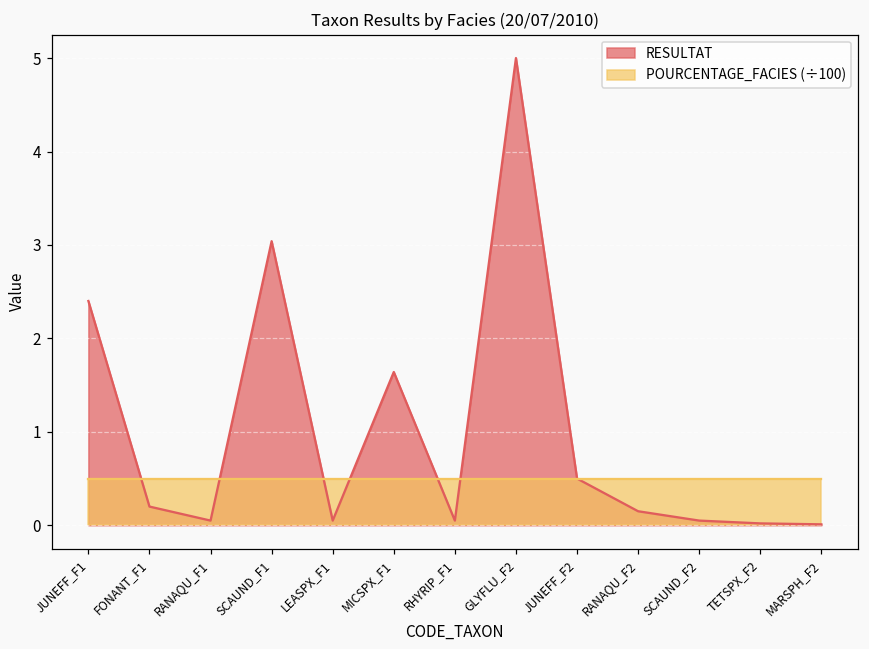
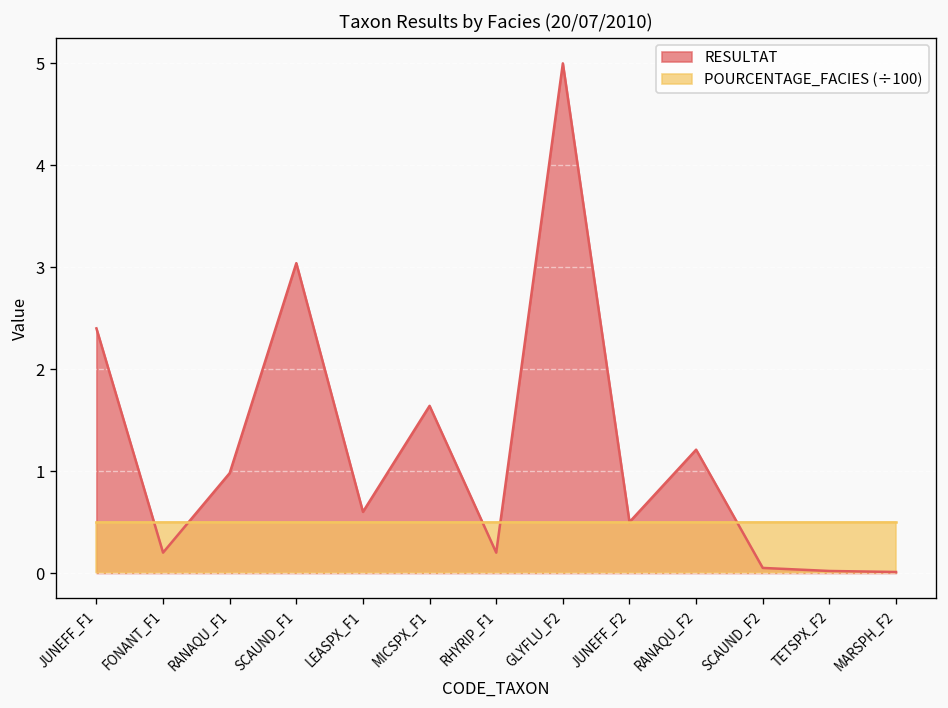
RESULTAT, RANAQU_F1: 0.1 -> 1.0
RESULTAT, LEASPX_F1: 0.1 -> 0.6
RESULTAT, RHYRIP_F1: 0.1 -> 0.2
RESULTAT, RANAQU_F2: 0.2 -> 1.2
